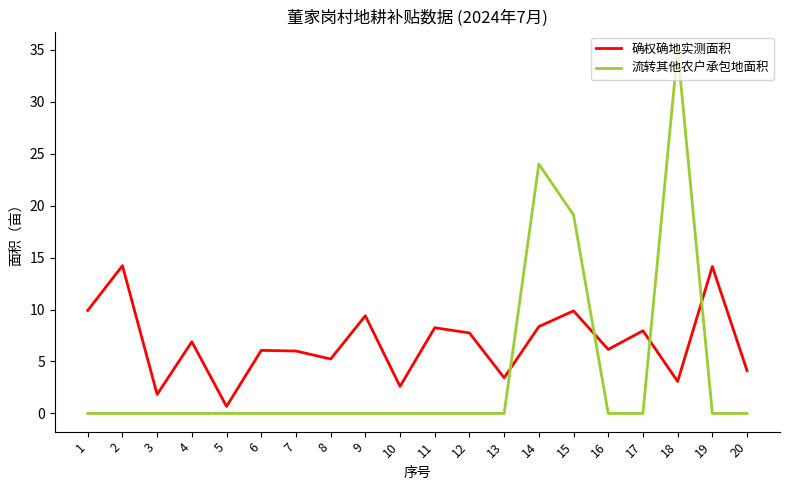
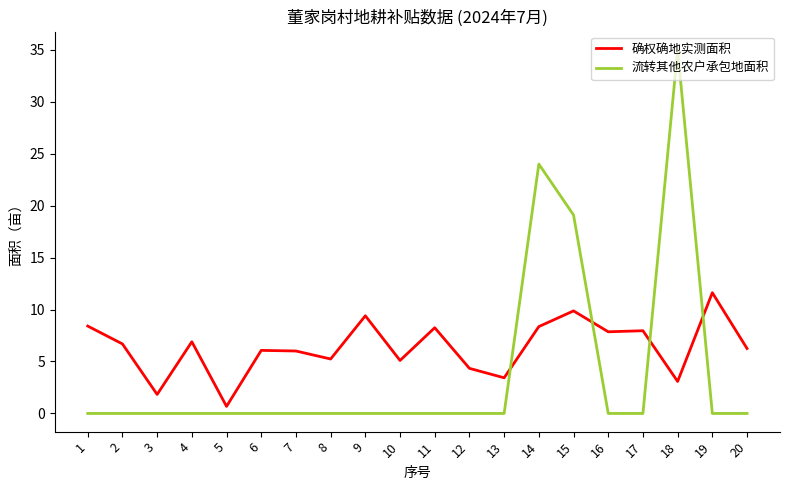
确权确地实测面积, 1: 9.9 -> 8.4
确权确地实测面积, 2: 14.2 -> 6.7
确权确地实测面积, 10: 2.6 -> 5.1
确权确地实测面积, 12: 7.8 -> 4.3
确权确地实测面积, 16: 6.2 -> 7.9
确权确地实测面积, 19: 14.1 -> 11.6
确权确地实测面积, 20: 4.1 -> 6.3
